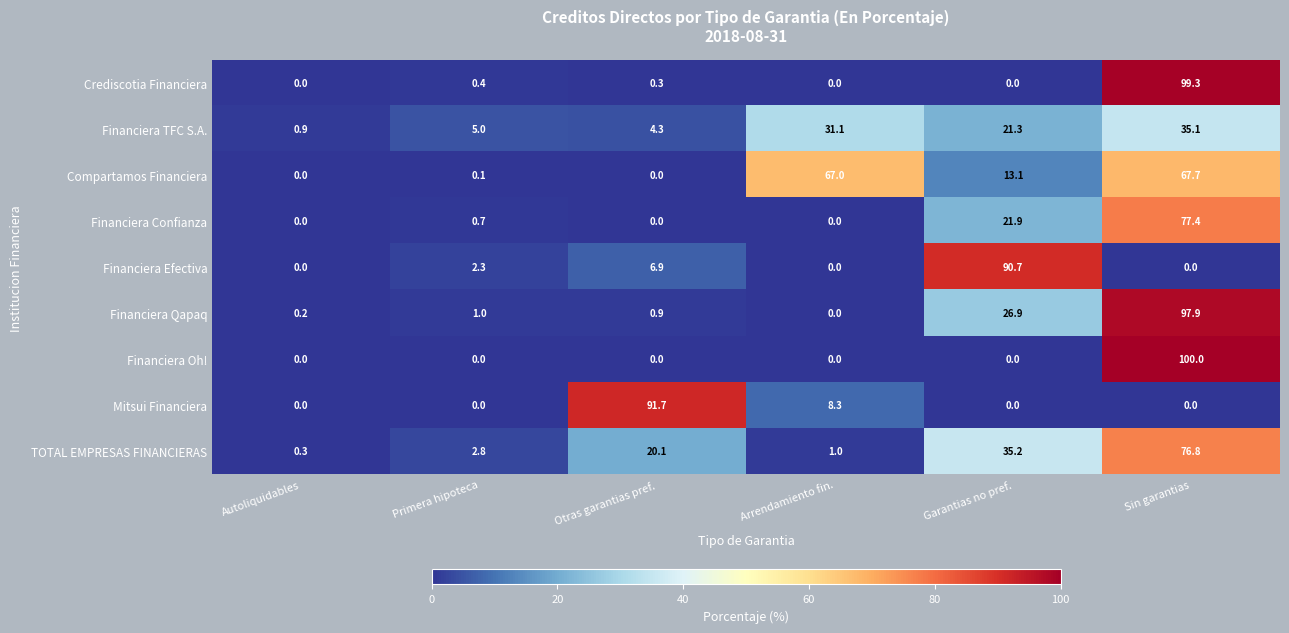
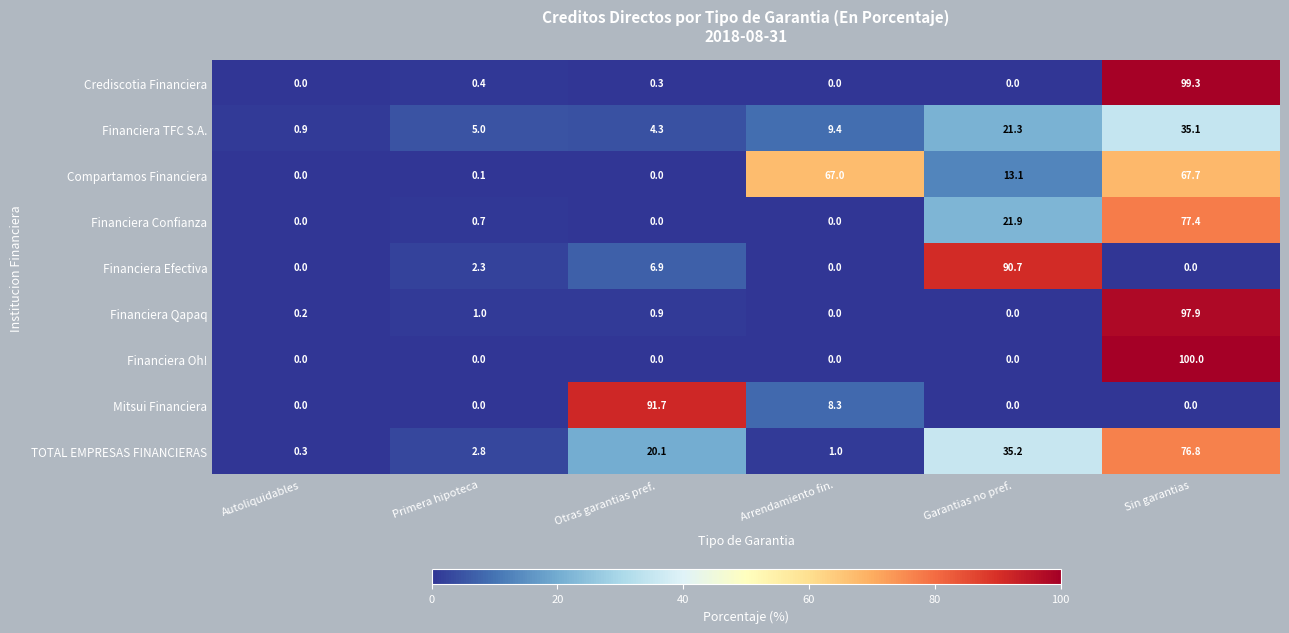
Financiera TFC S.A., Arrendamiento fin.: 31.1 -> 9.4
Financiera Qapaq, Garantias no pref.: 26.9 -> 0.0
